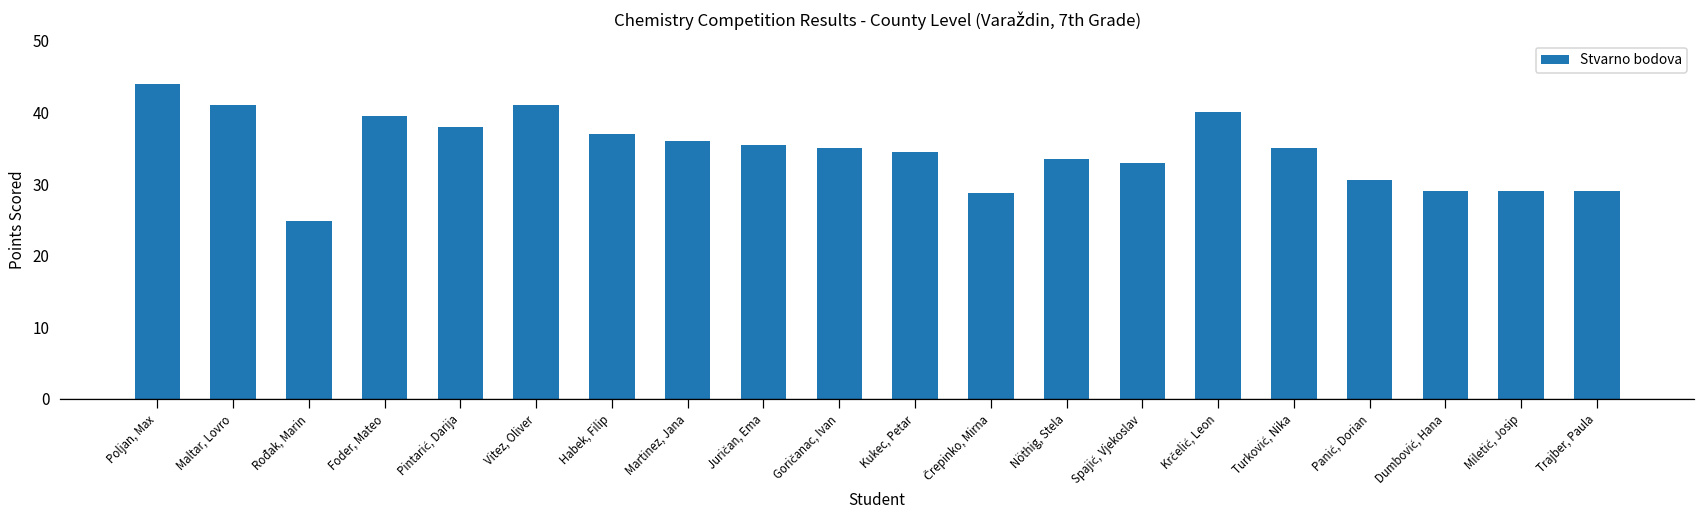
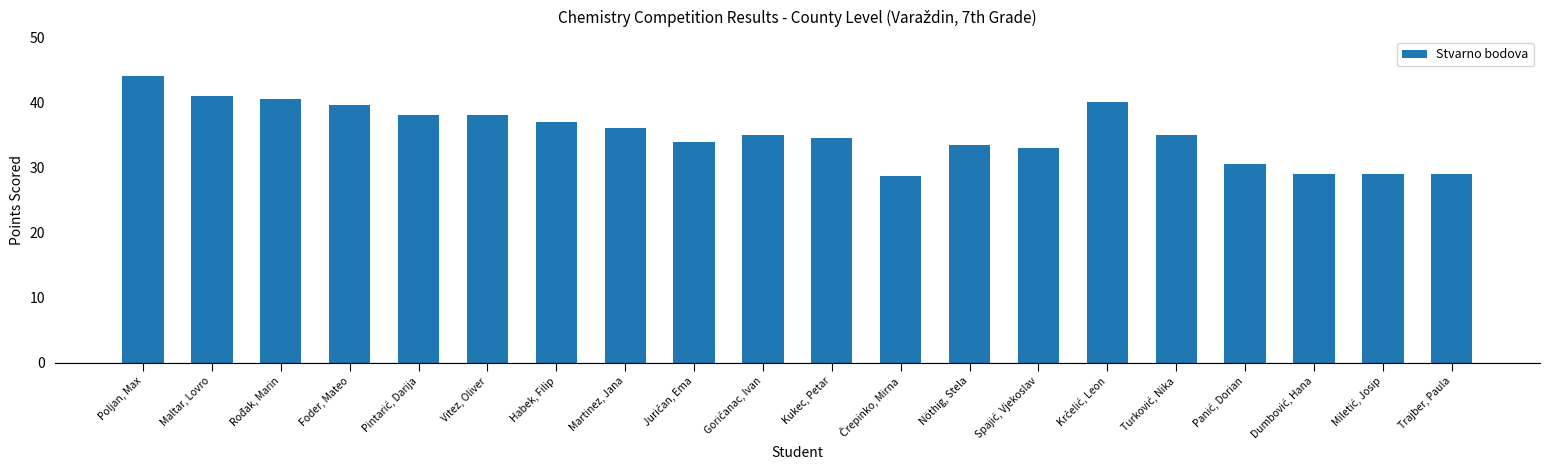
Rođak, Marin: 25 -> 41
Vitez, Oliver: 41 -> 38
Juričan, Ema: 36 -> 34
